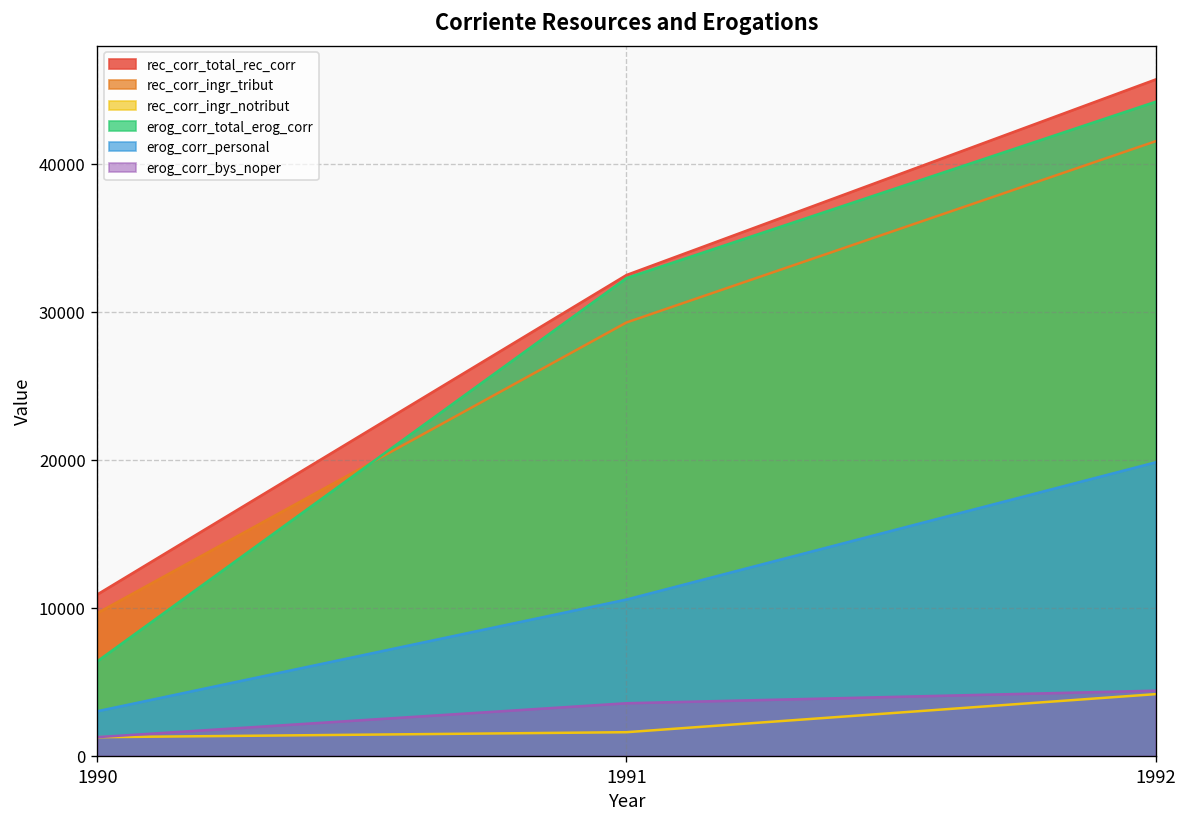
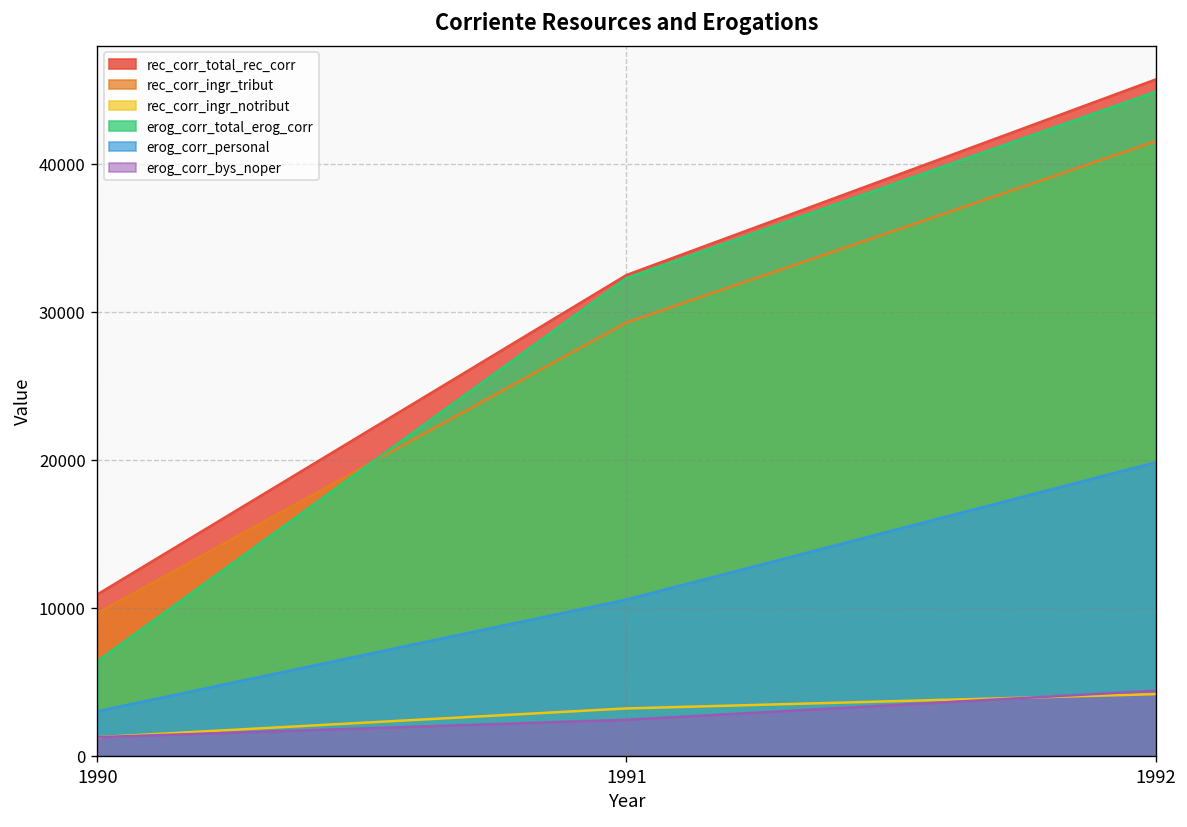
rec_corr_ingr_notribut, 1991: 1600 -> 3200
erog_corr_bys_noper, 1991: 3600 -> 2400
erog_corr_total_erog_corr, 1992: 44200 -> 44900
